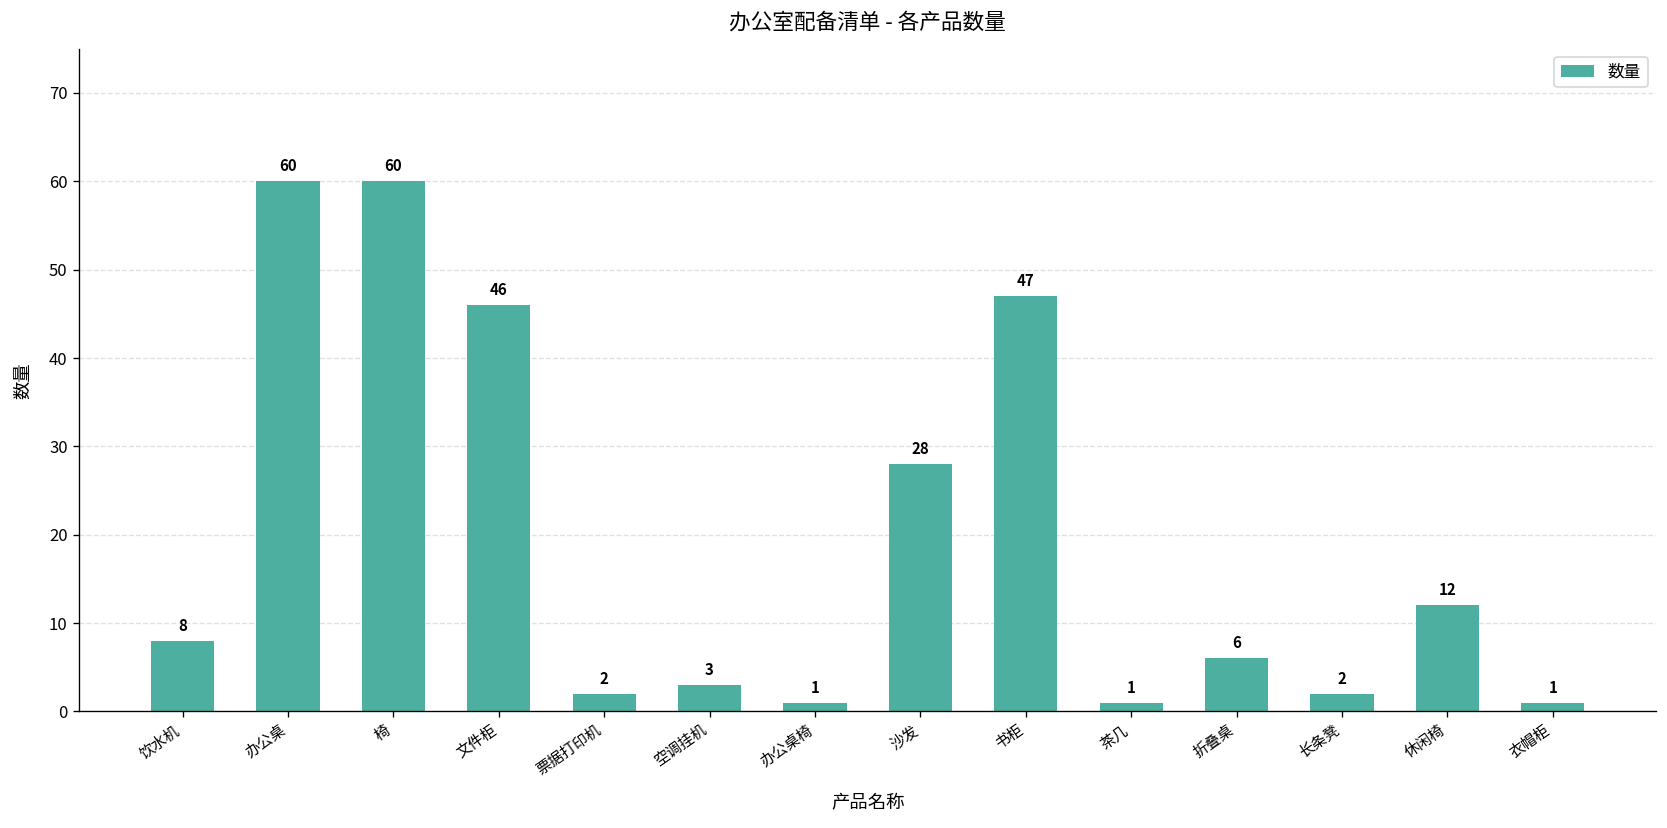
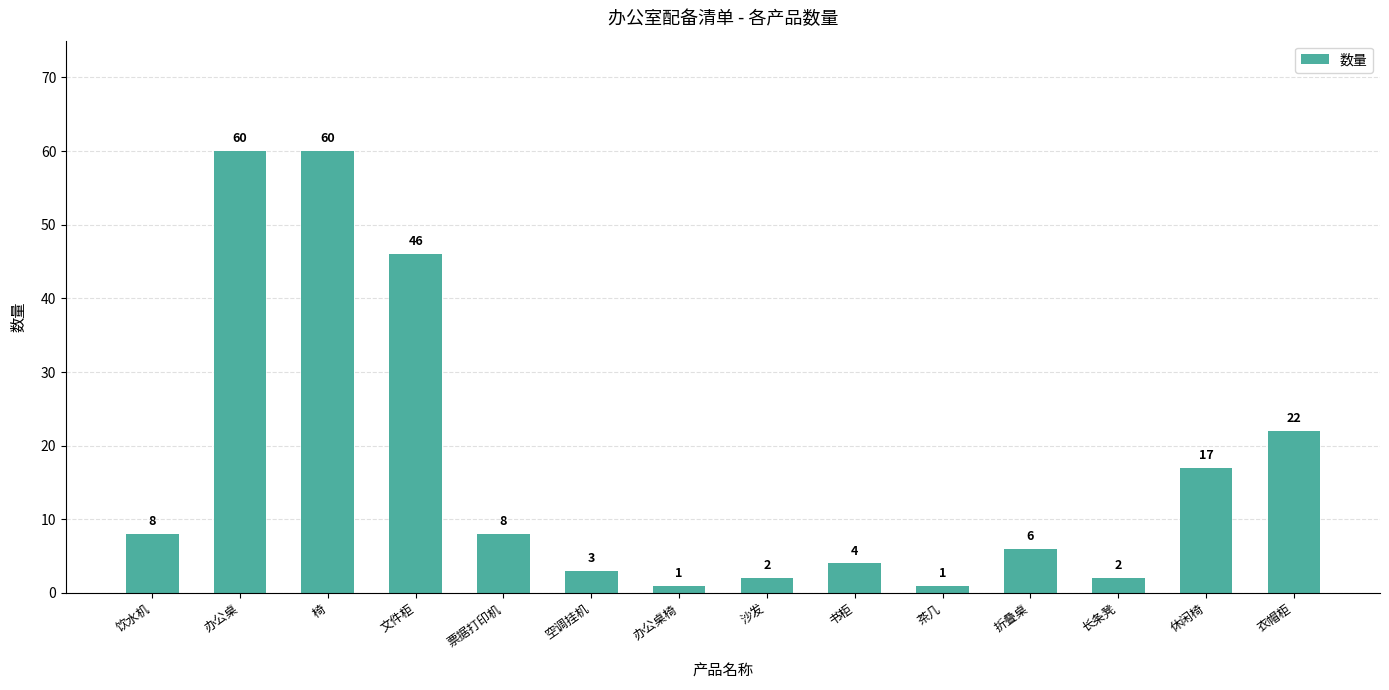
票据打印机: 2 -> 8
沙发: 28 -> 2
书柜: 47 -> 4
休闲椅: 12 -> 17
衣帽柜: 1 -> 22
